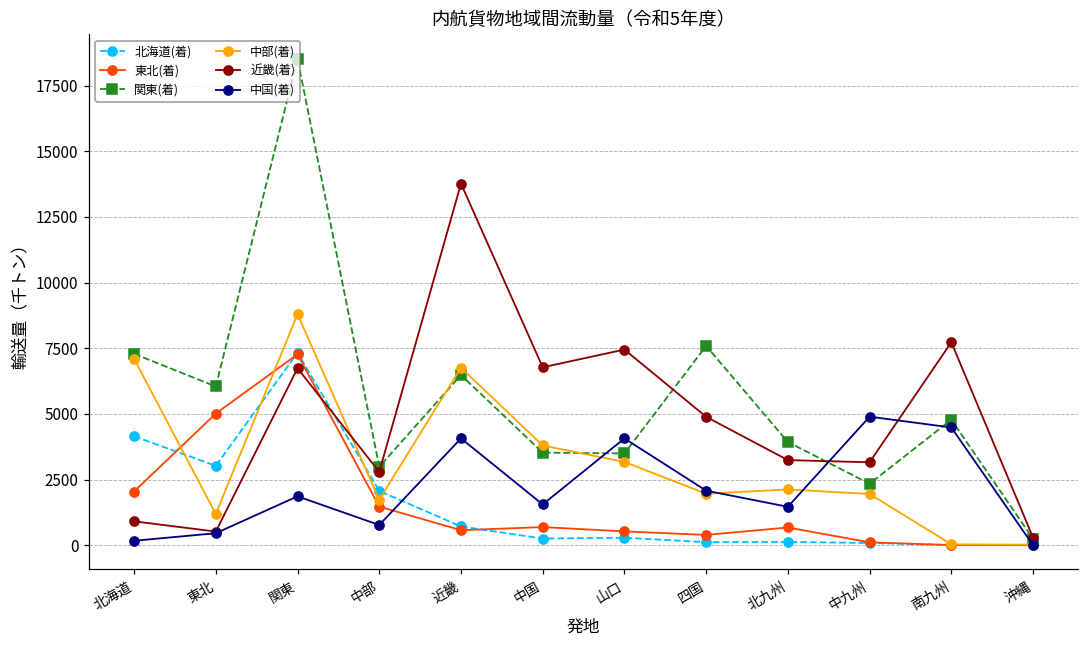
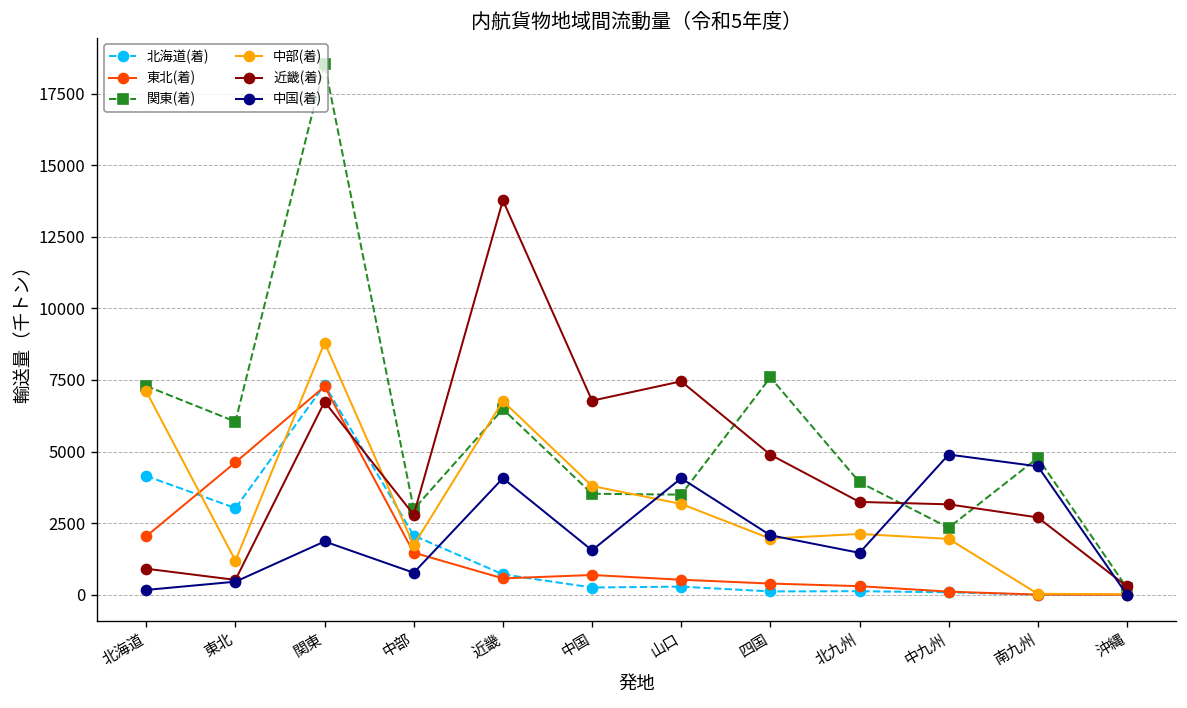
東北(着), 東北: 5000 -> 4600
東北(着), 北九州: 700 -> 300
近畿(着), 南九州: 7700 -> 2700
